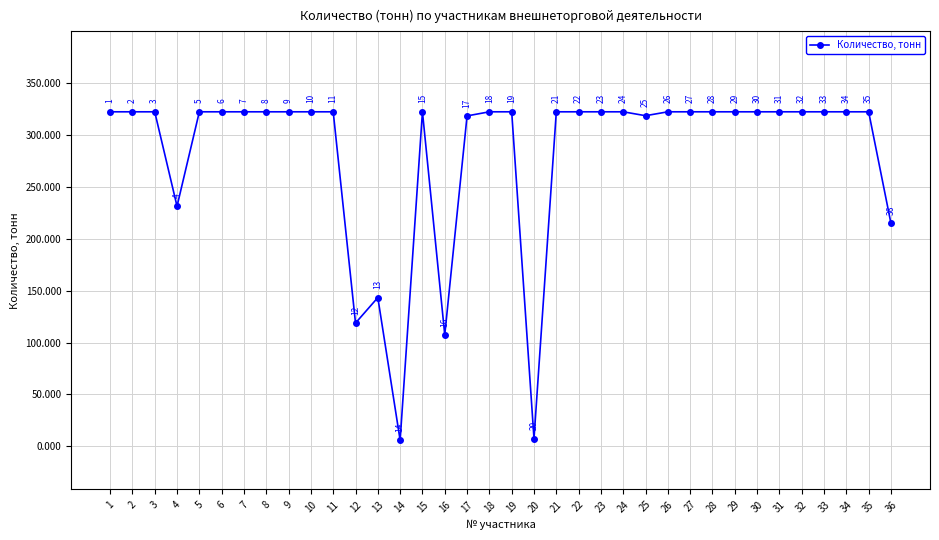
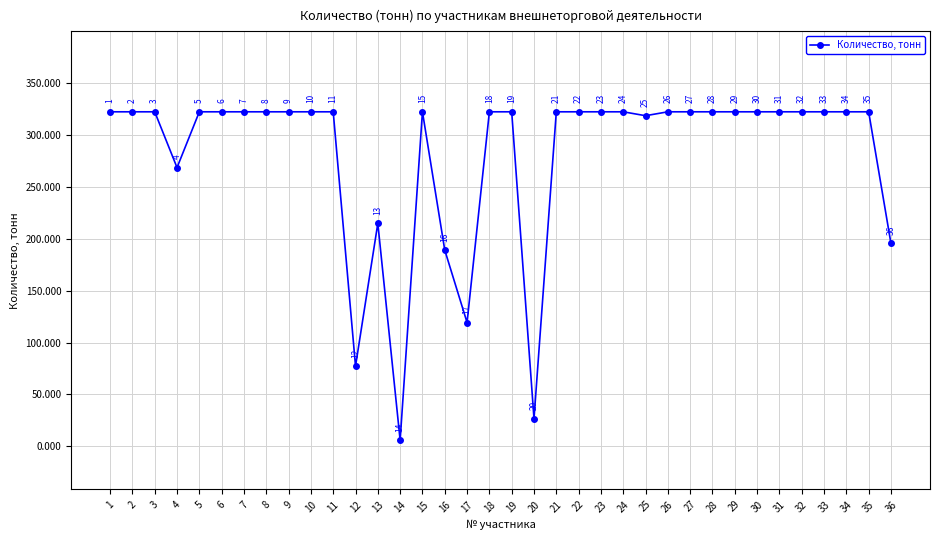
4: 231 -> 268
12: 119 -> 77
13: 143 -> 215
16: 107 -> 189
17: 318 -> 119
20: 8 -> 27
36: 215 -> 195
